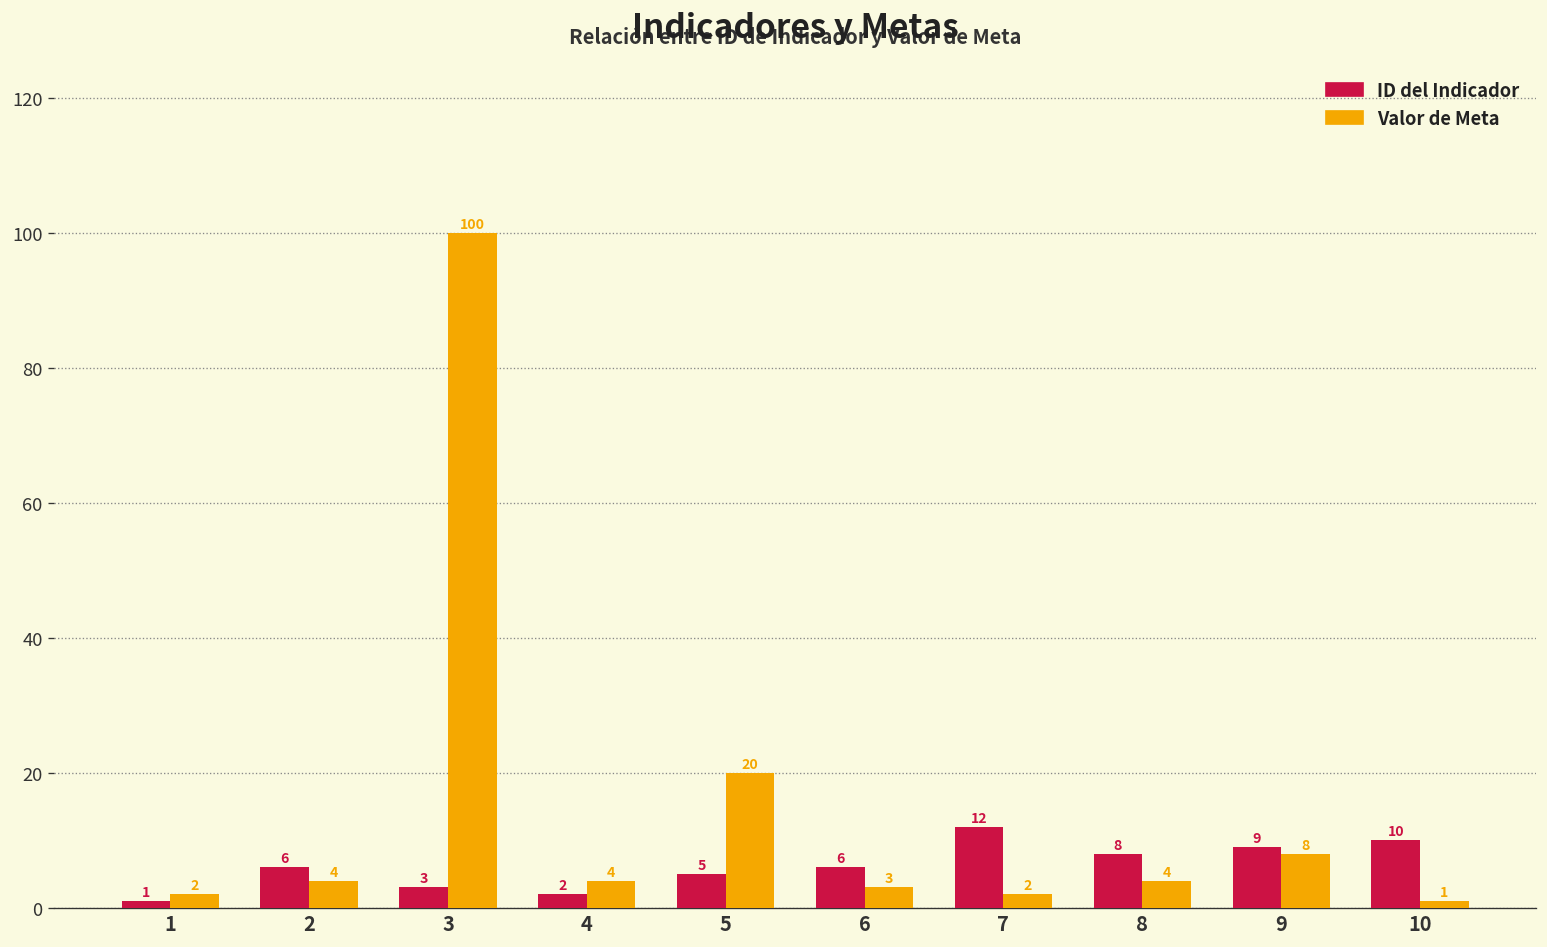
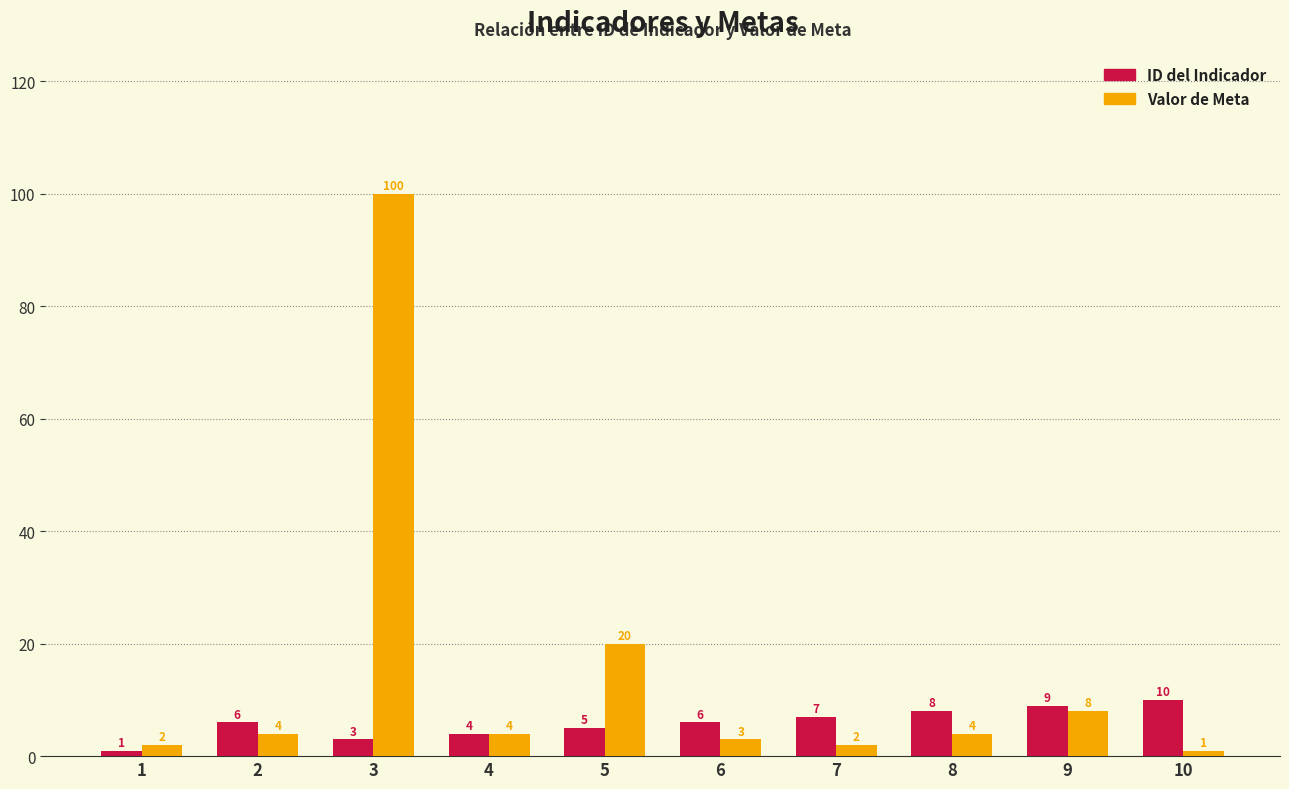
ID del Indicador, 4: 2 -> 4
ID del Indicador, 7: 12 -> 7
